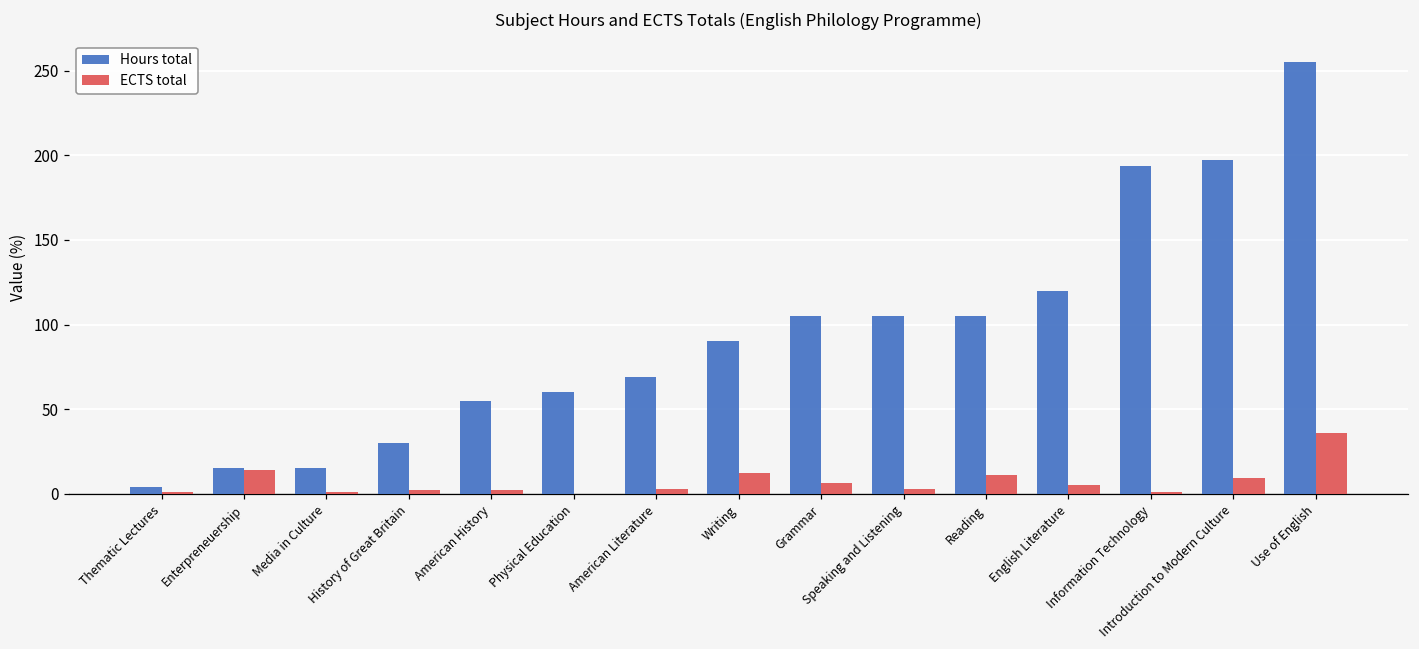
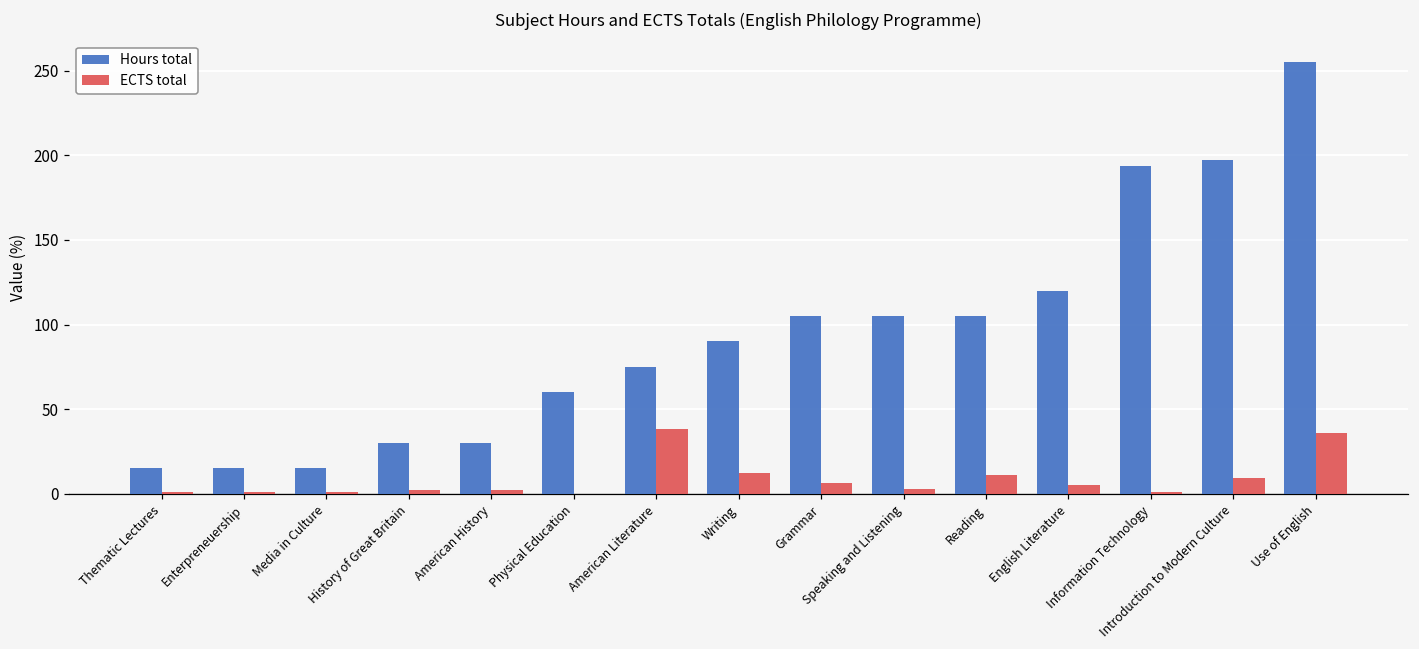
Hours total, Thematic Lectures: 4 -> 15
ECTS total, Enterpreneuership: 14 -> 1
Hours total, American History: 55 -> 30
Hours total, American Literature: 69 -> 75
ECTS total, American Literature: 3 -> 38
